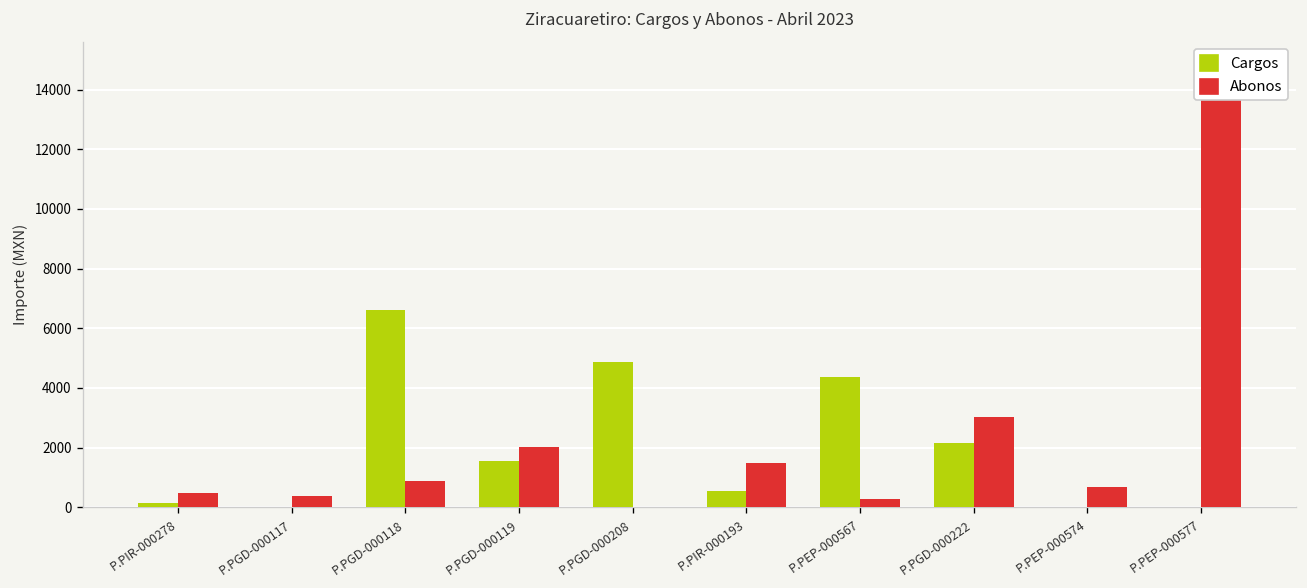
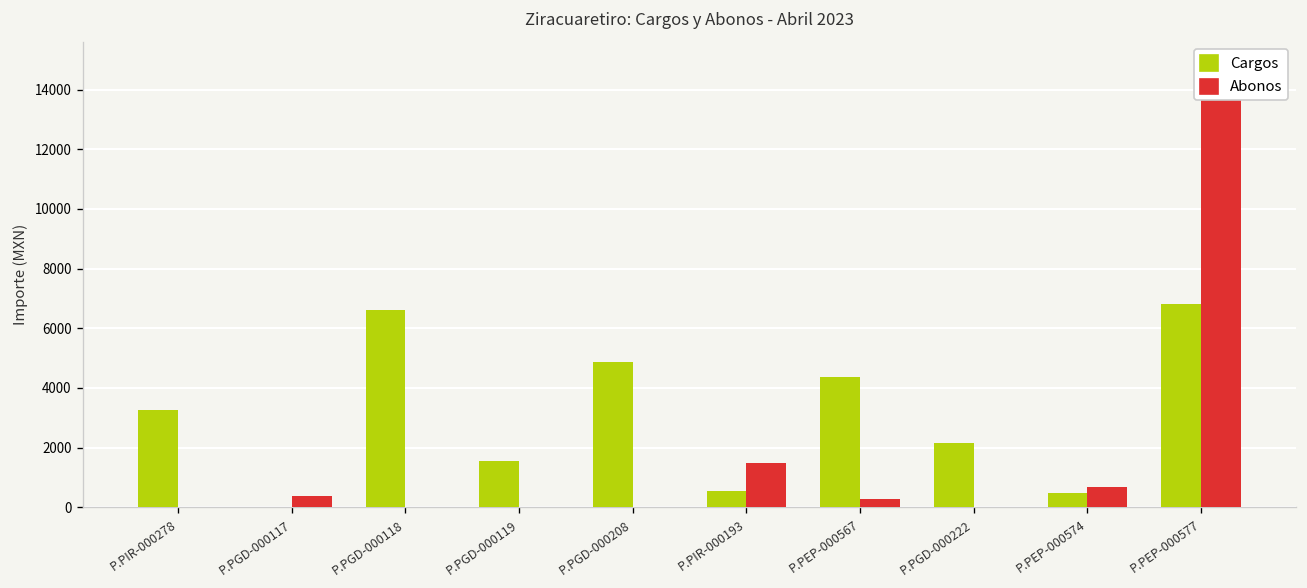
Cargos, P.PIR-000278: 100 -> 3300
Abonos, P.PIR-000278: 500 -> 0
Abonos, P.PGD-000118: 900 -> 0
Abonos, P.PGD-000119: 2000 -> 0
Abonos, P.PGD-000222: 3000 -> 0
Cargos, P.PEP-000574: 0 -> 500
Cargos, P.PEP-000577: 0 -> 6800
